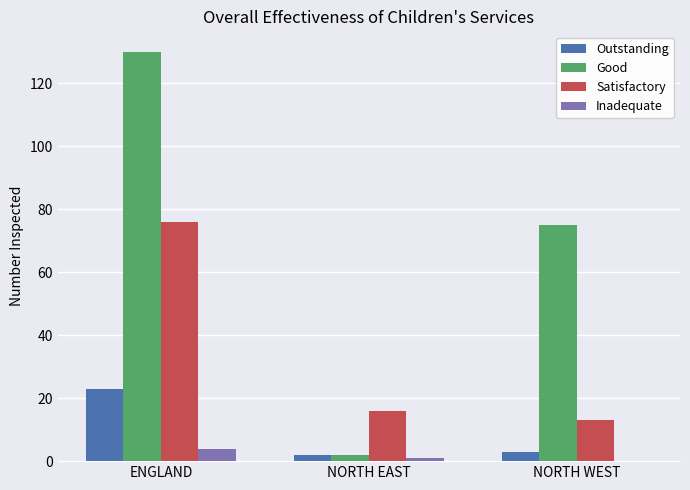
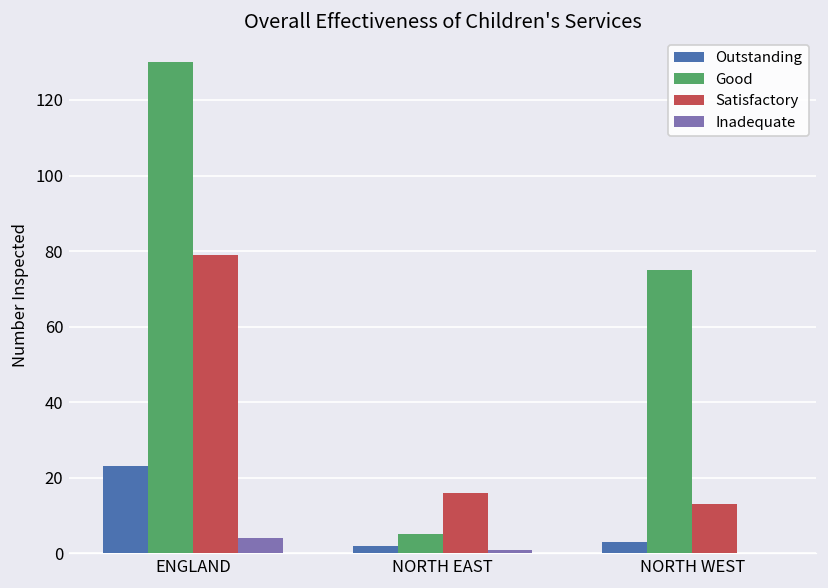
Satisfactory, ENGLAND: 76 -> 79
Good, NORTH EAST: 2 -> 5
